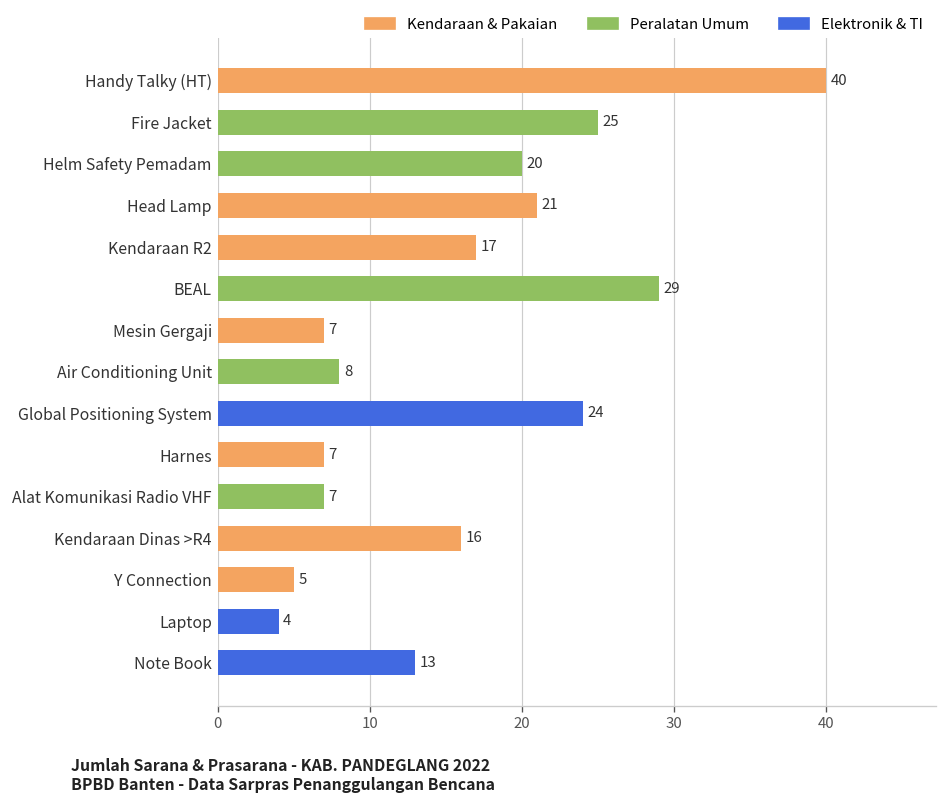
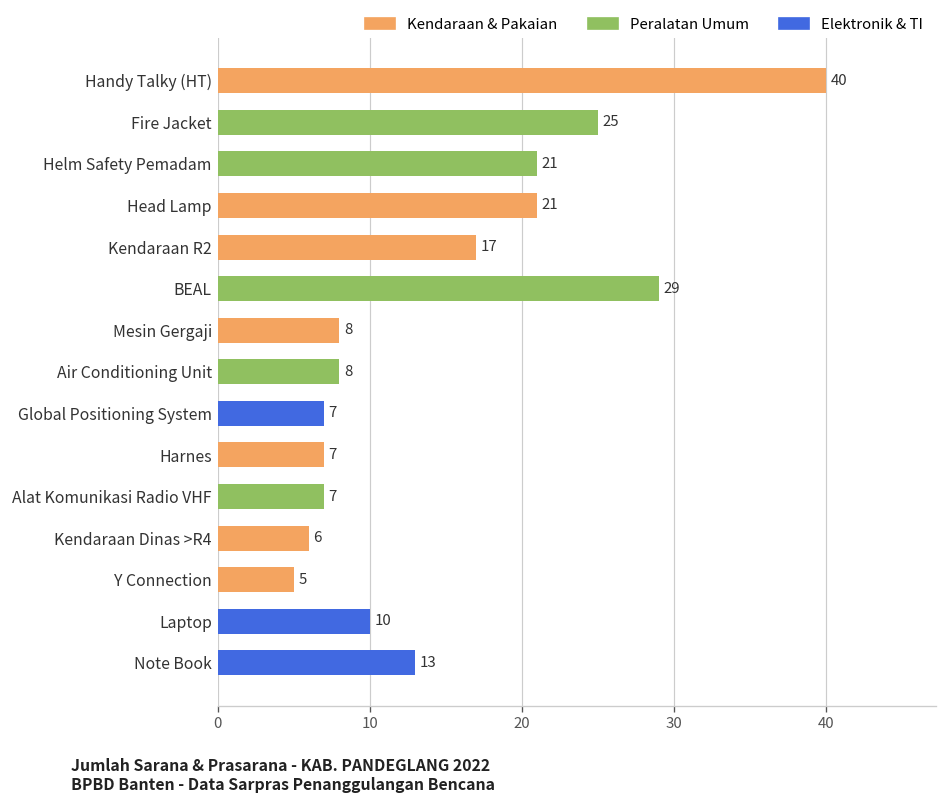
Helm Safety Pemadam: 20 -> 21
Mesin Gergaji: 7 -> 8
Global Positioning System: 24 -> 7
Kendaraan Dinas >R4: 16 -> 6
Laptop: 4 -> 10
